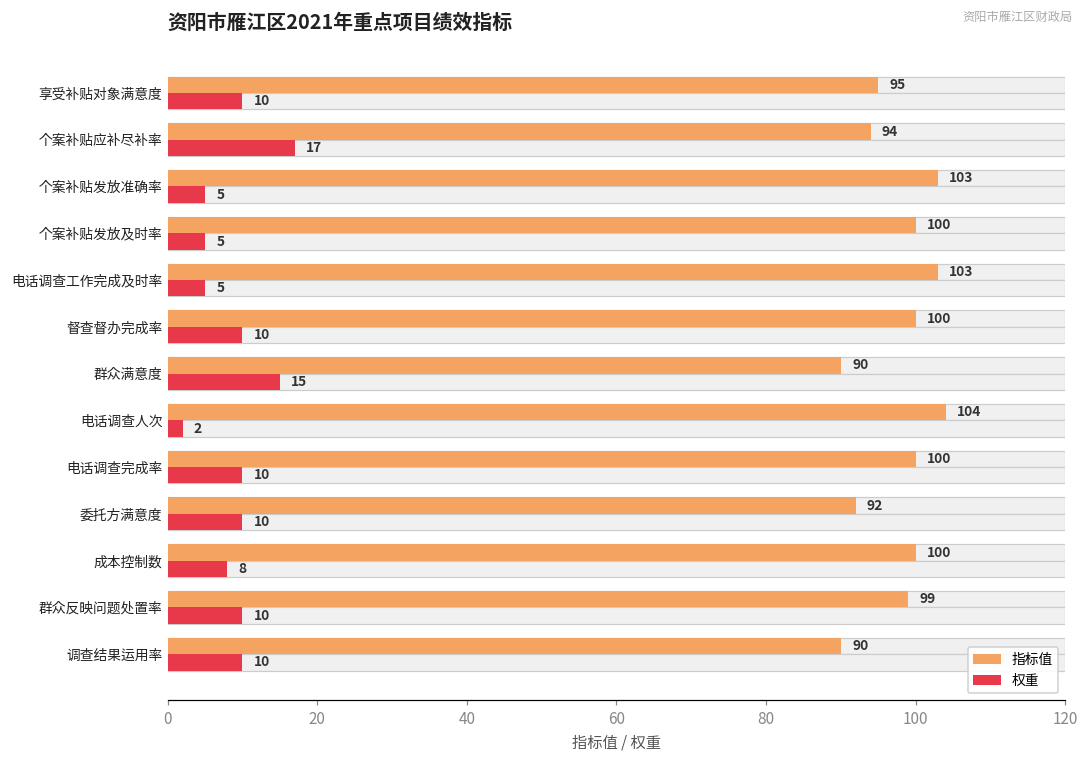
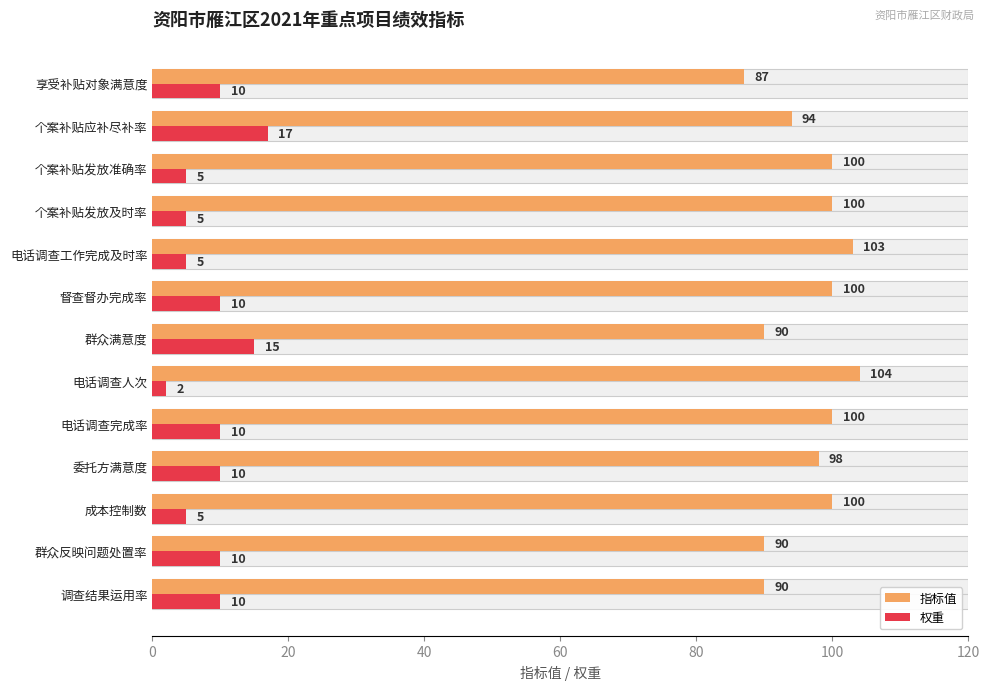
指标值, 享受补贴对象满意度: 95 -> 87
指标值, 个案补贴发放准确率: 103 -> 100
指标值, 委托方满意度: 92 -> 98
权重, 成本控制数: 8 -> 5
指标值, 群众反映问题处置率: 99 -> 90
